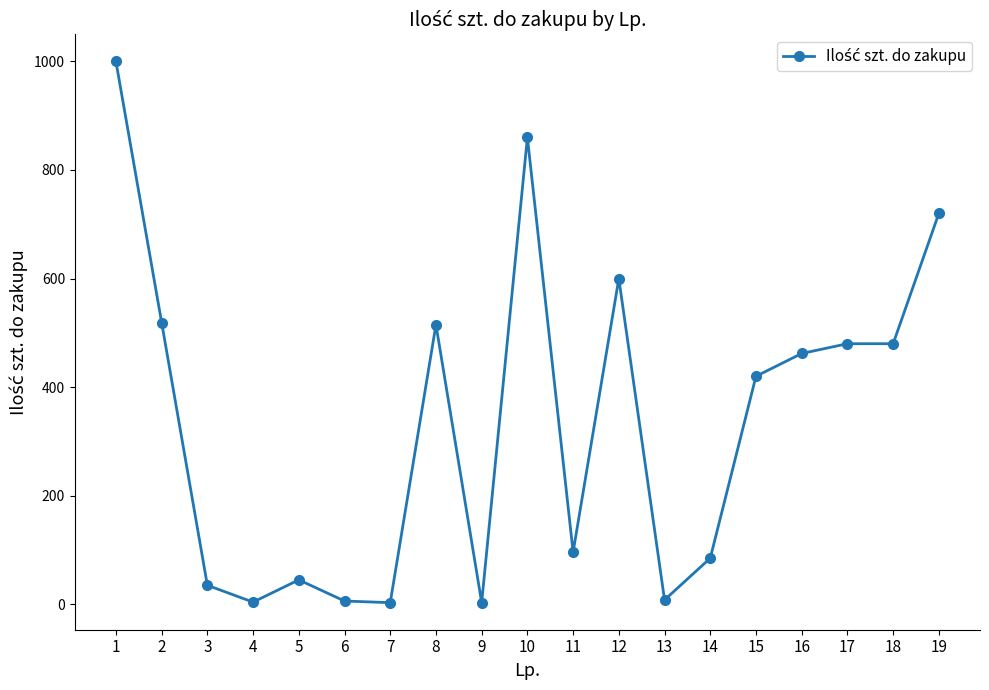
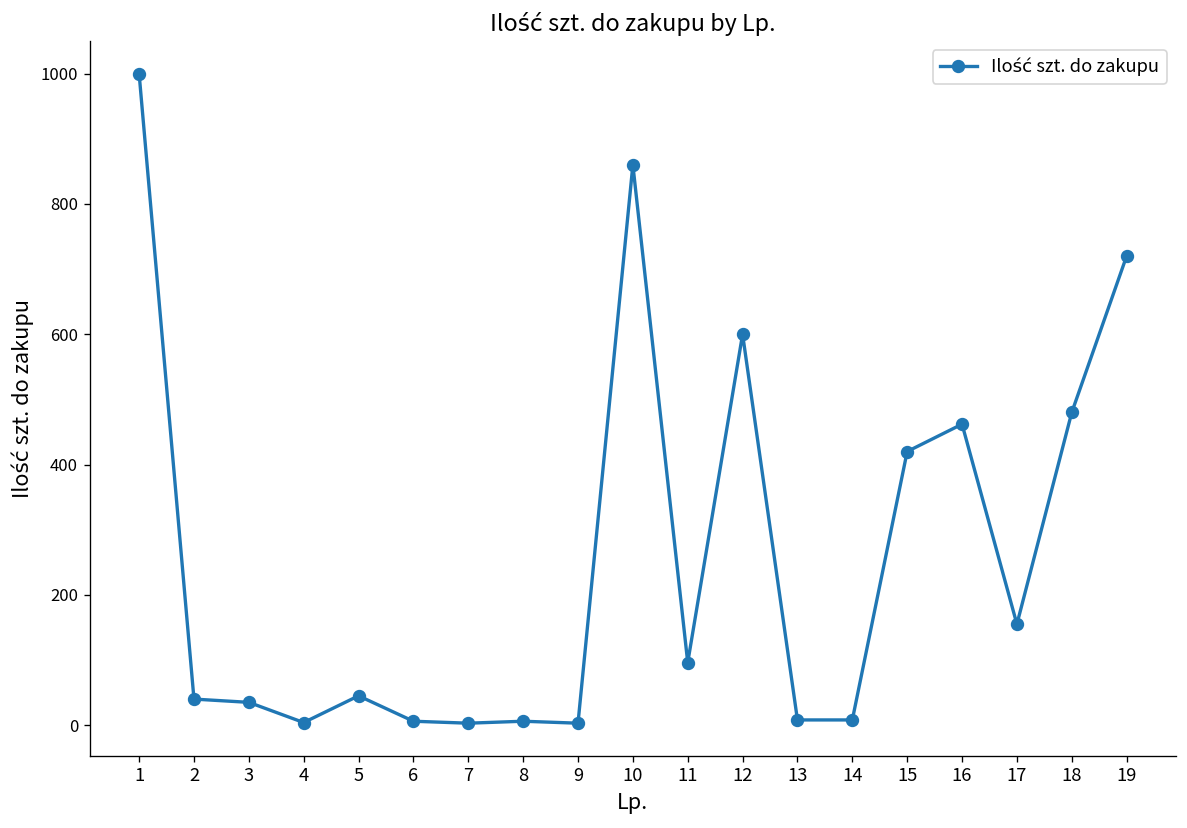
2: 520 -> 40
8: 520 -> 10
14: 90 -> 10
17: 480 -> 160
